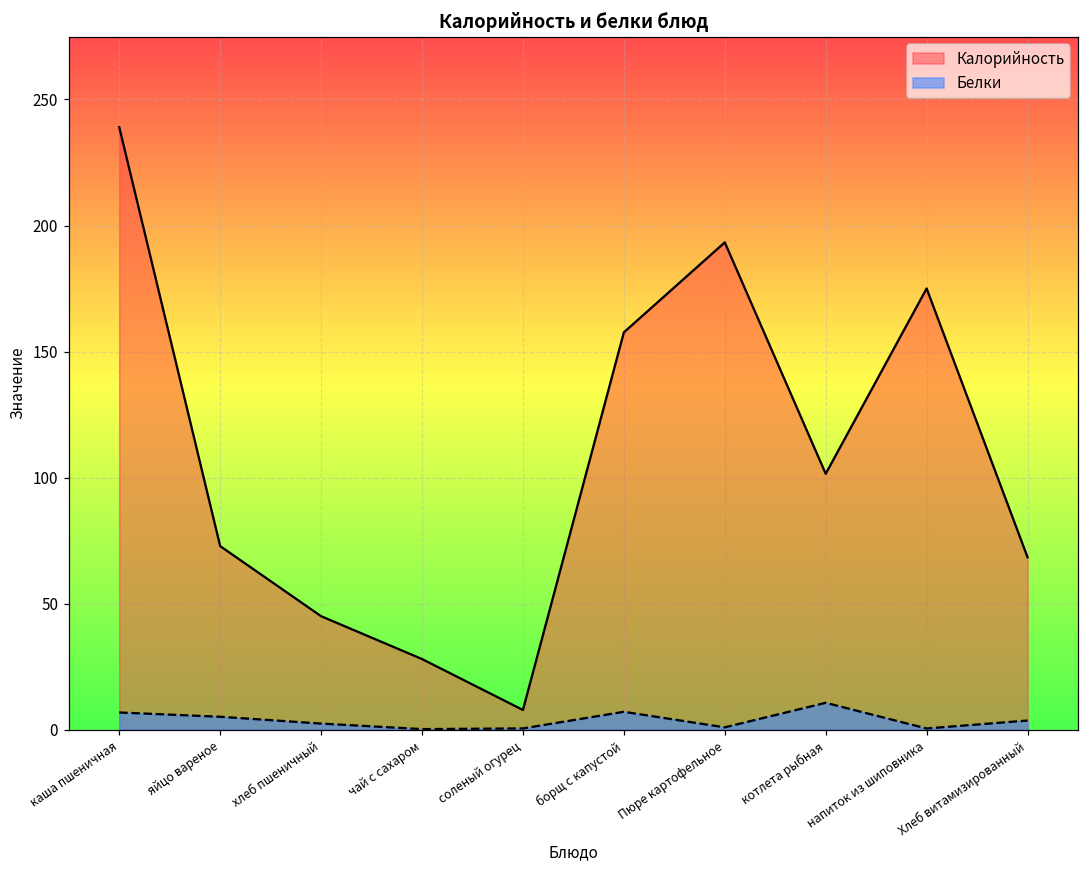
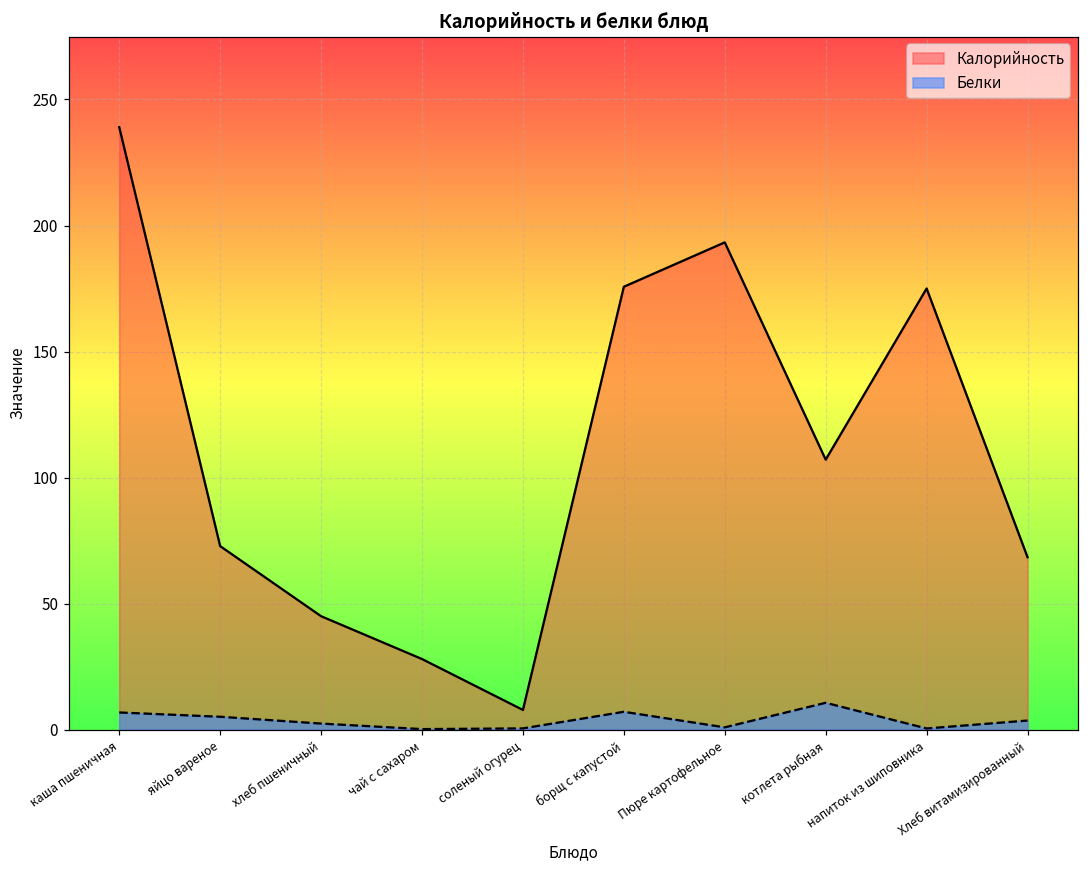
Калорийность, борщ с капустой: 158 -> 176
Калорийность, котлета рыбная: 102 -> 107
